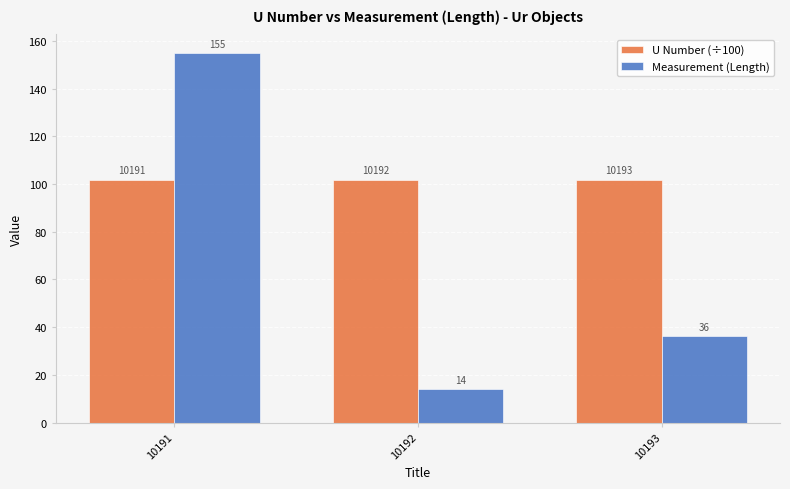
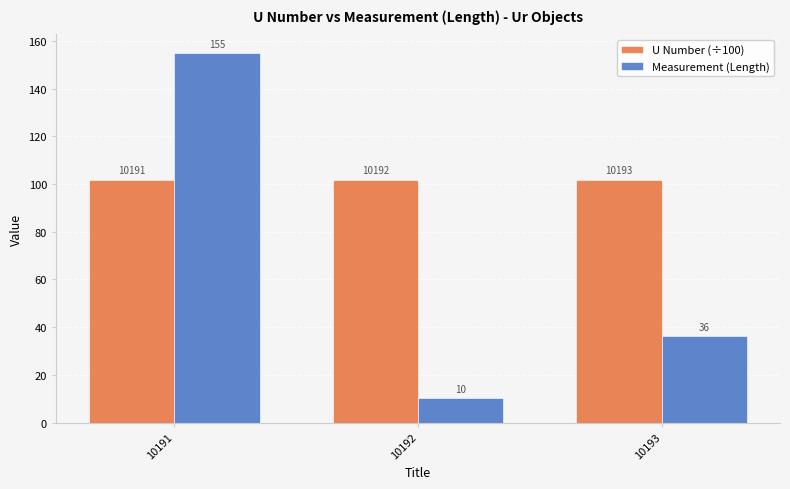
Measurement (Length), 10192: 14 -> 10
